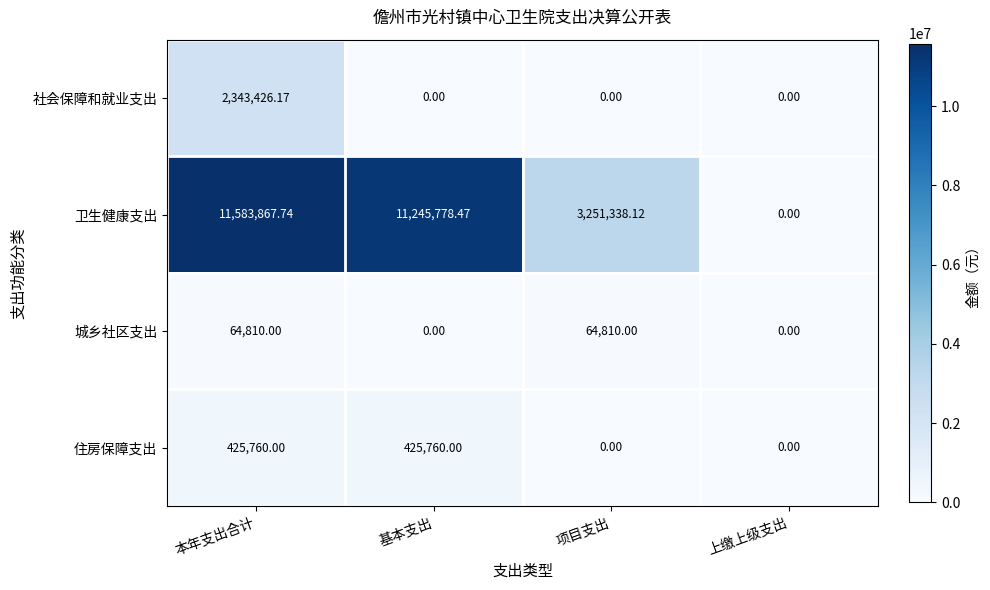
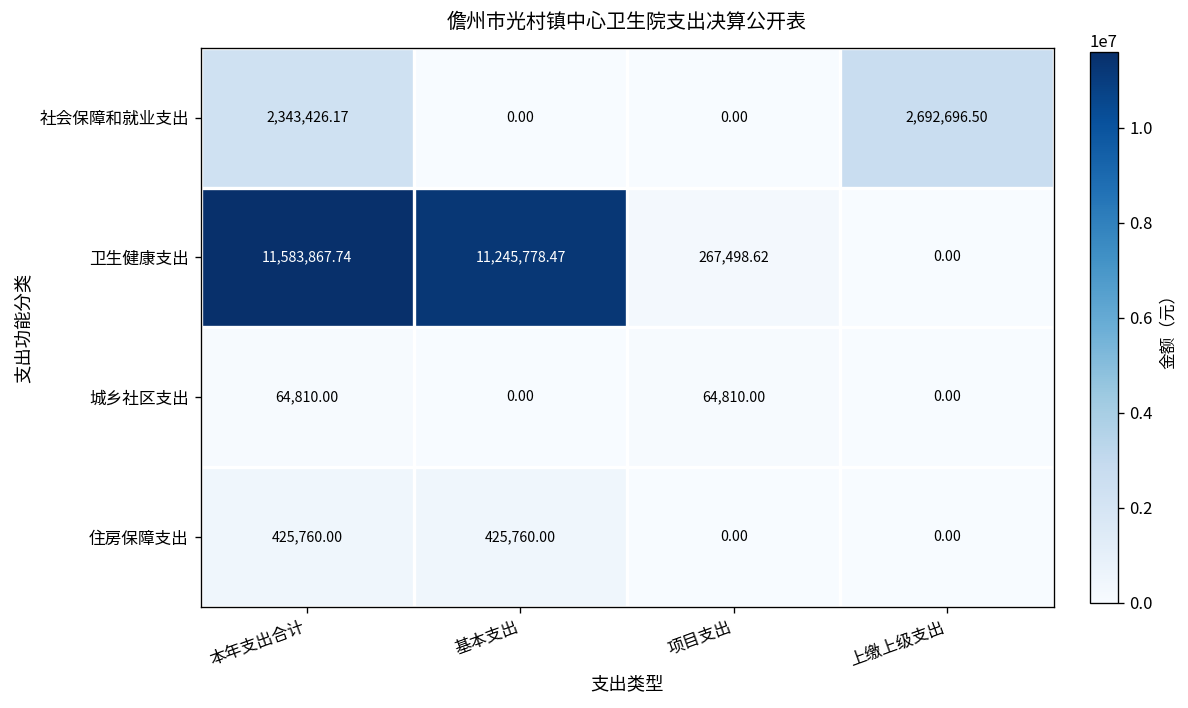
社会保障和就业支出, 上缴上级支出: 0.00 -> 2,692,696.50
卫生健康支出, 项目支出: 3,251,338.12 -> 267,498.62
